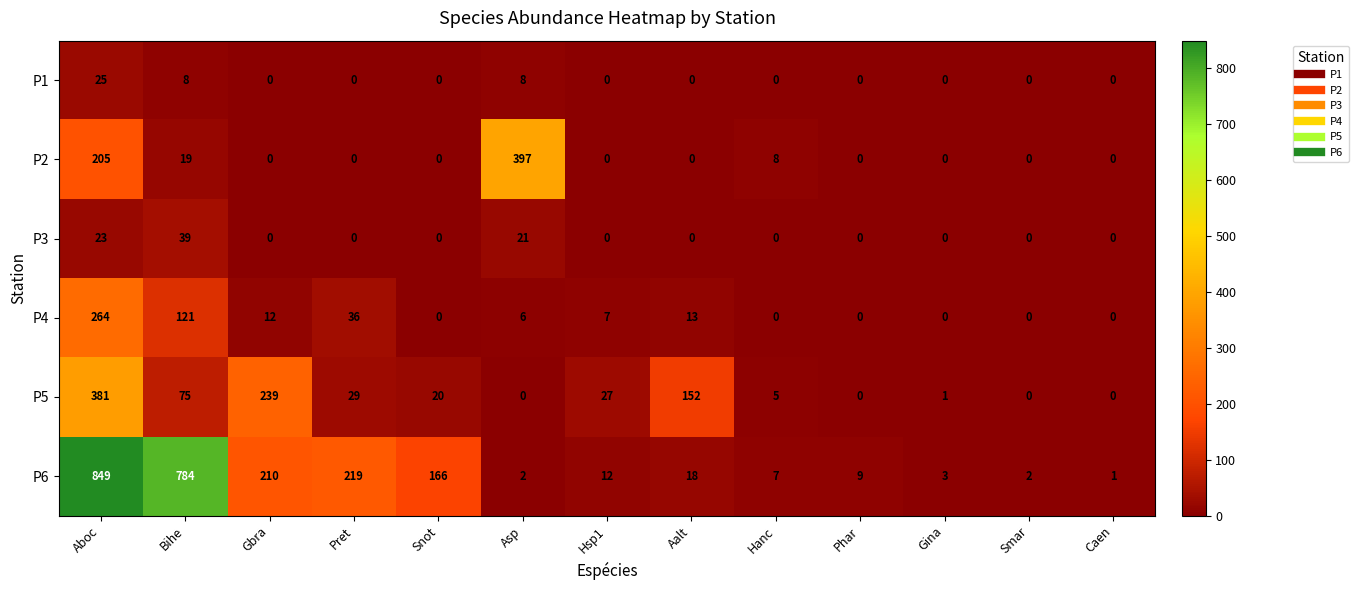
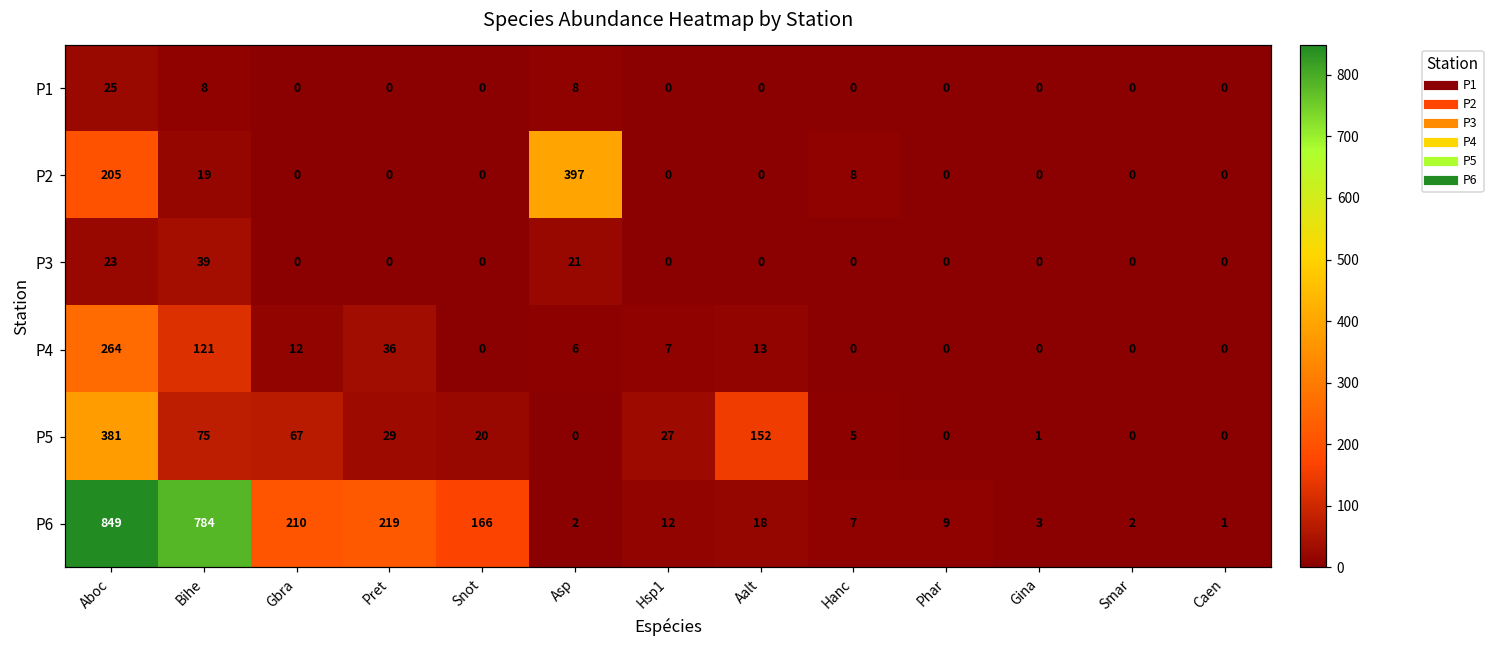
P5, Gbra: 239 -> 67
